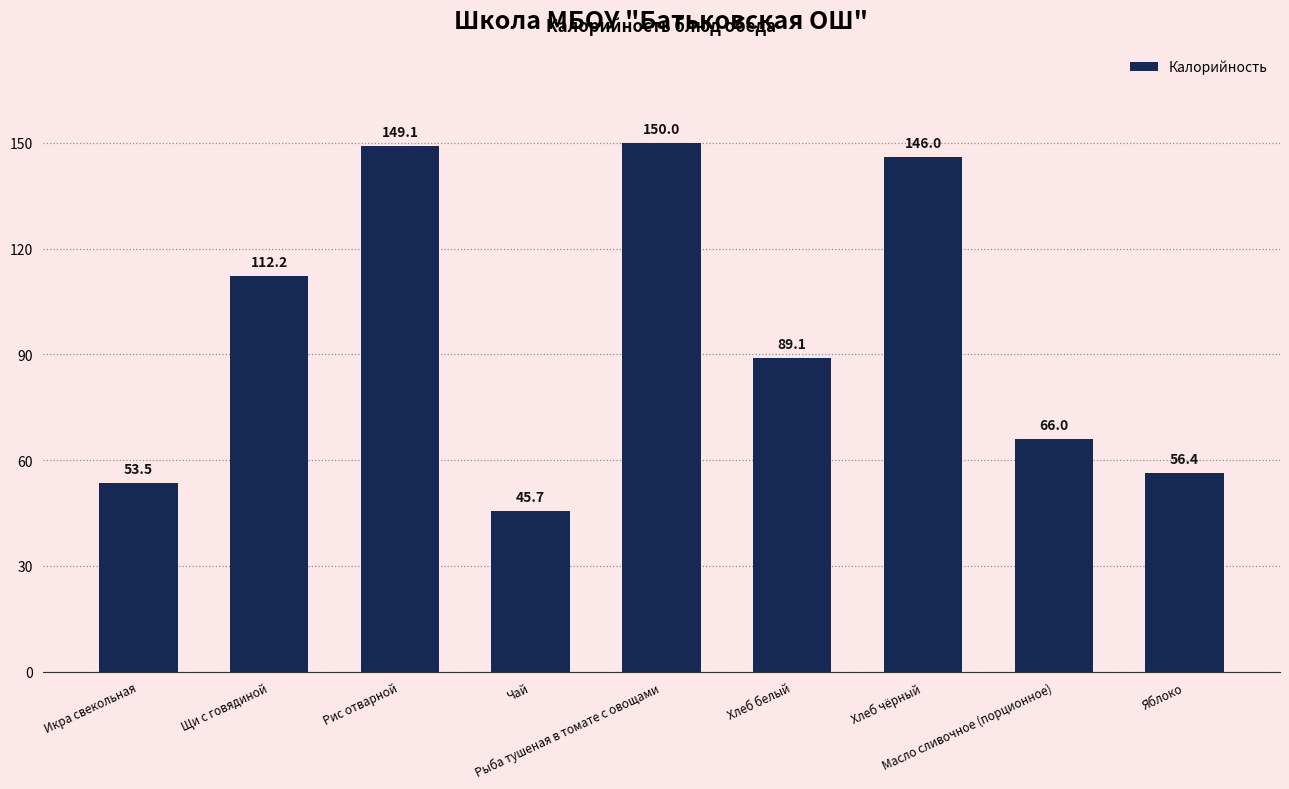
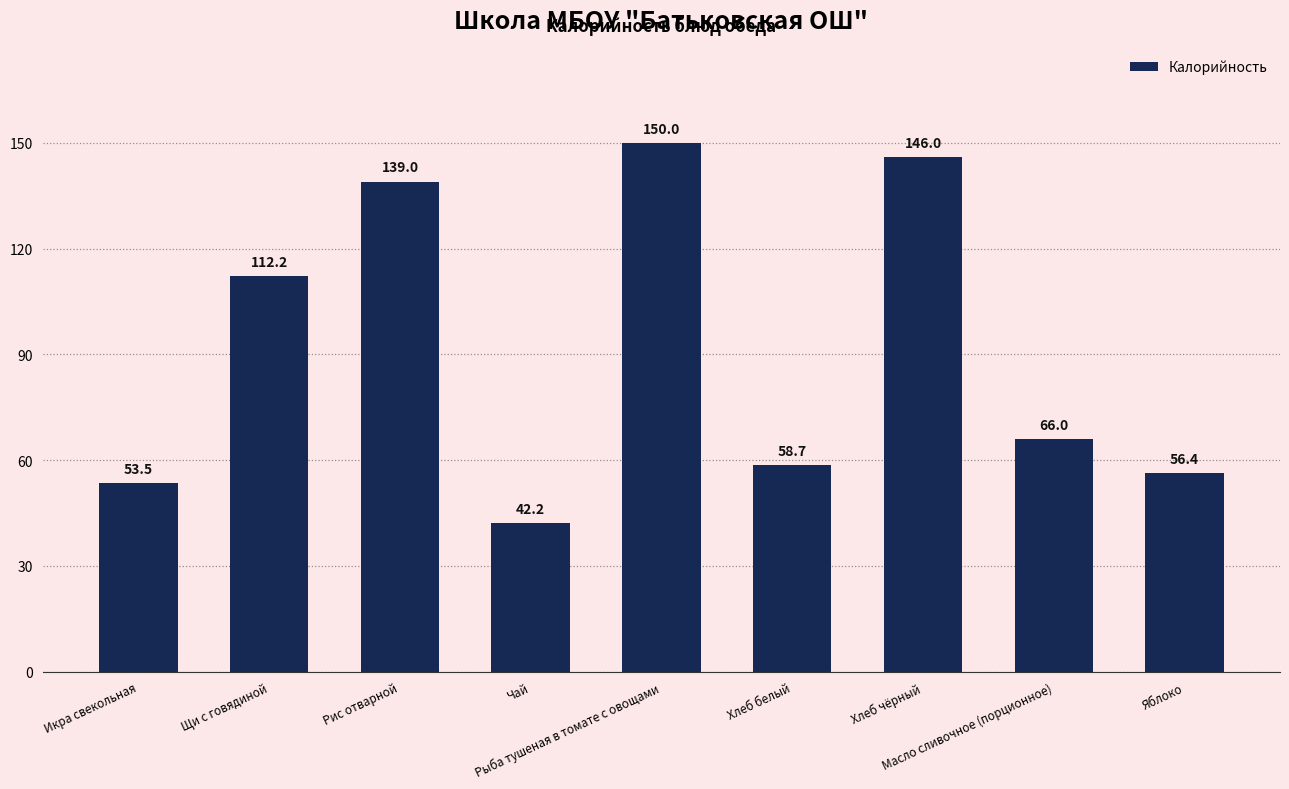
Рис отварной: 149.1 -> 139.0
Чай: 45.7 -> 42.2
Хлеб белый: 89.1 -> 58.7
